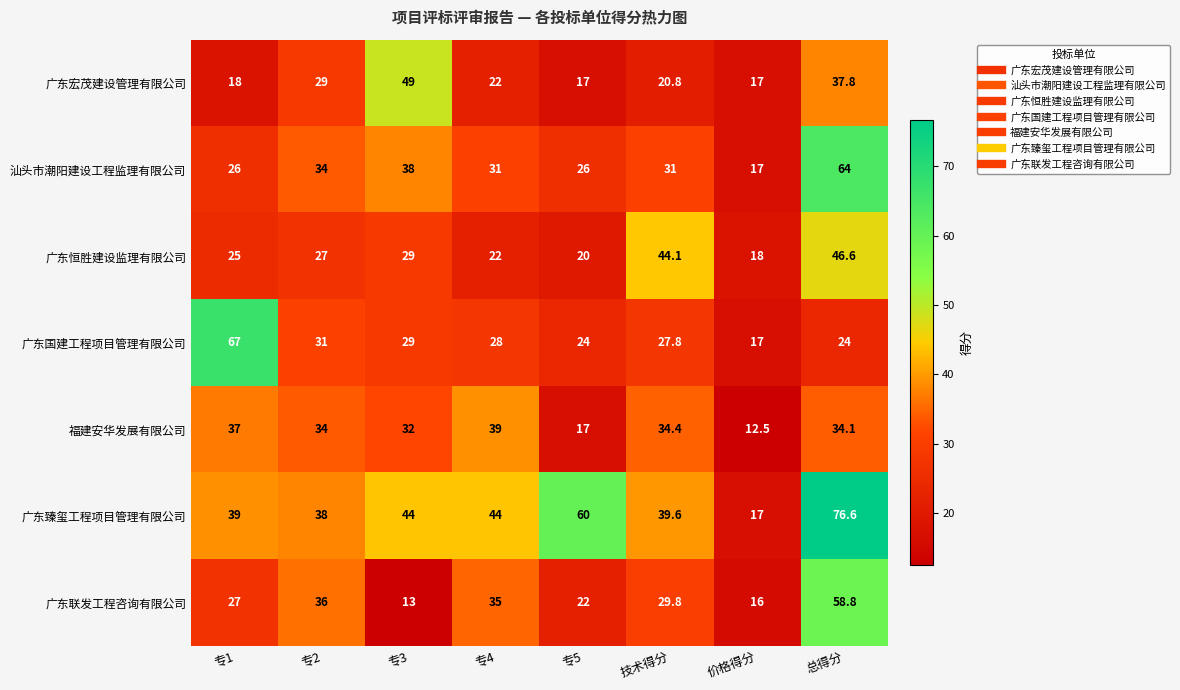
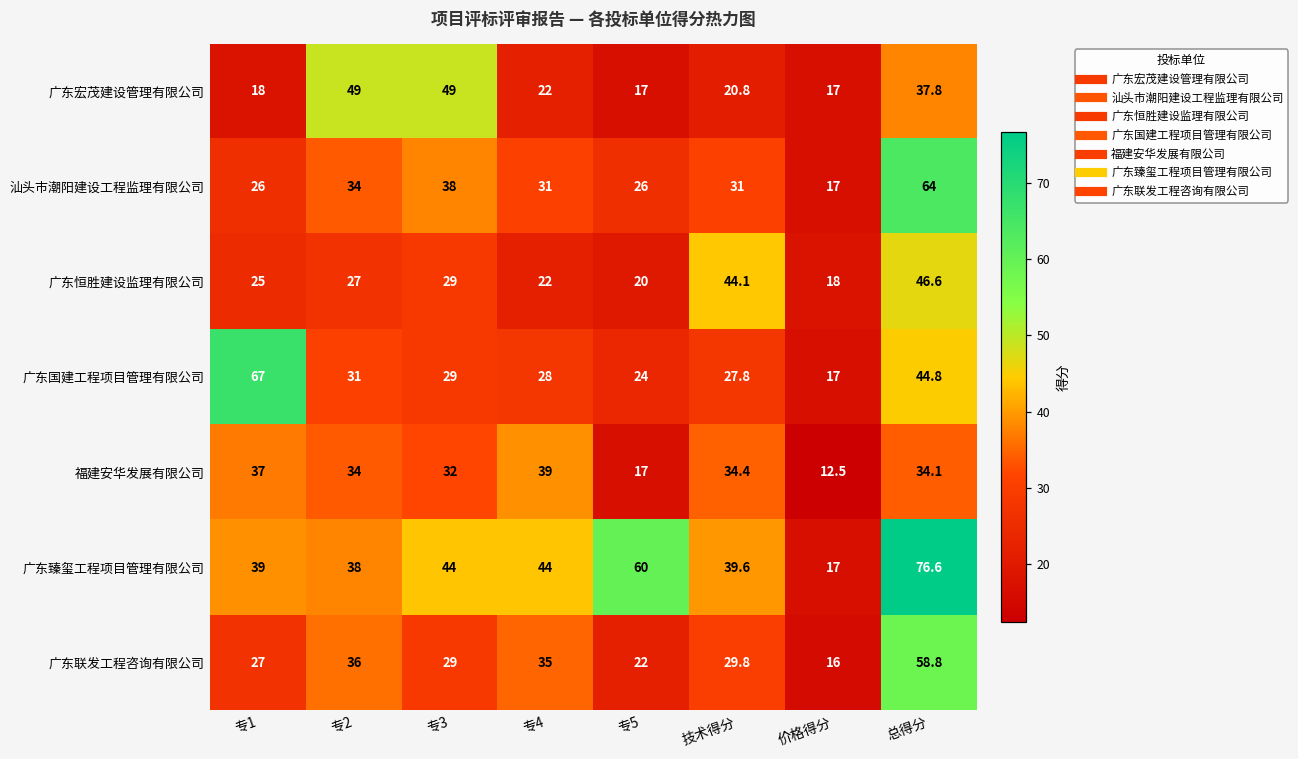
广东宏茂建设管理有限公司, 专2: 29 -> 49
广东国建工程项目管理有限公司, 总得分: 24 -> 44.8
广东联发工程咨询有限公司, 专3: 13 -> 29
